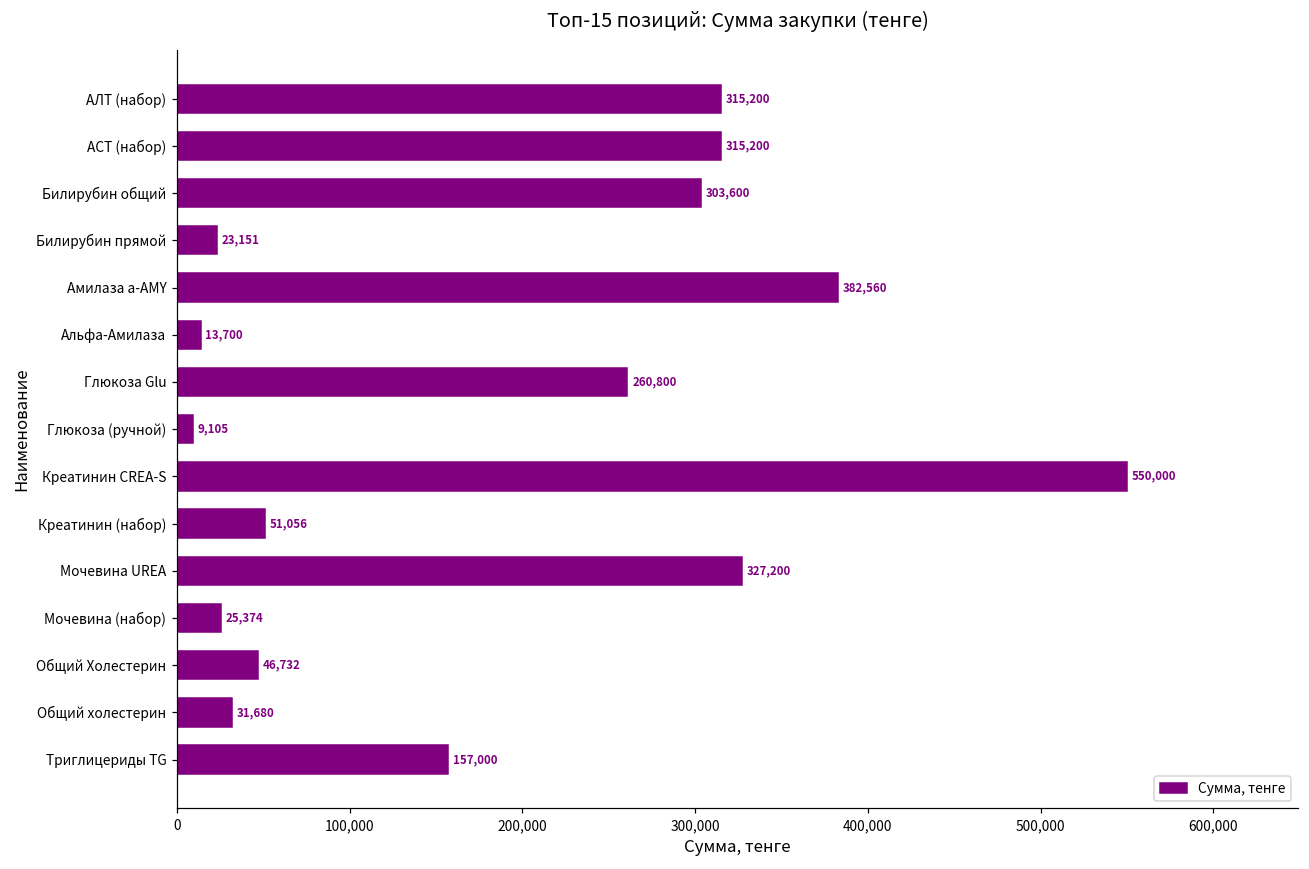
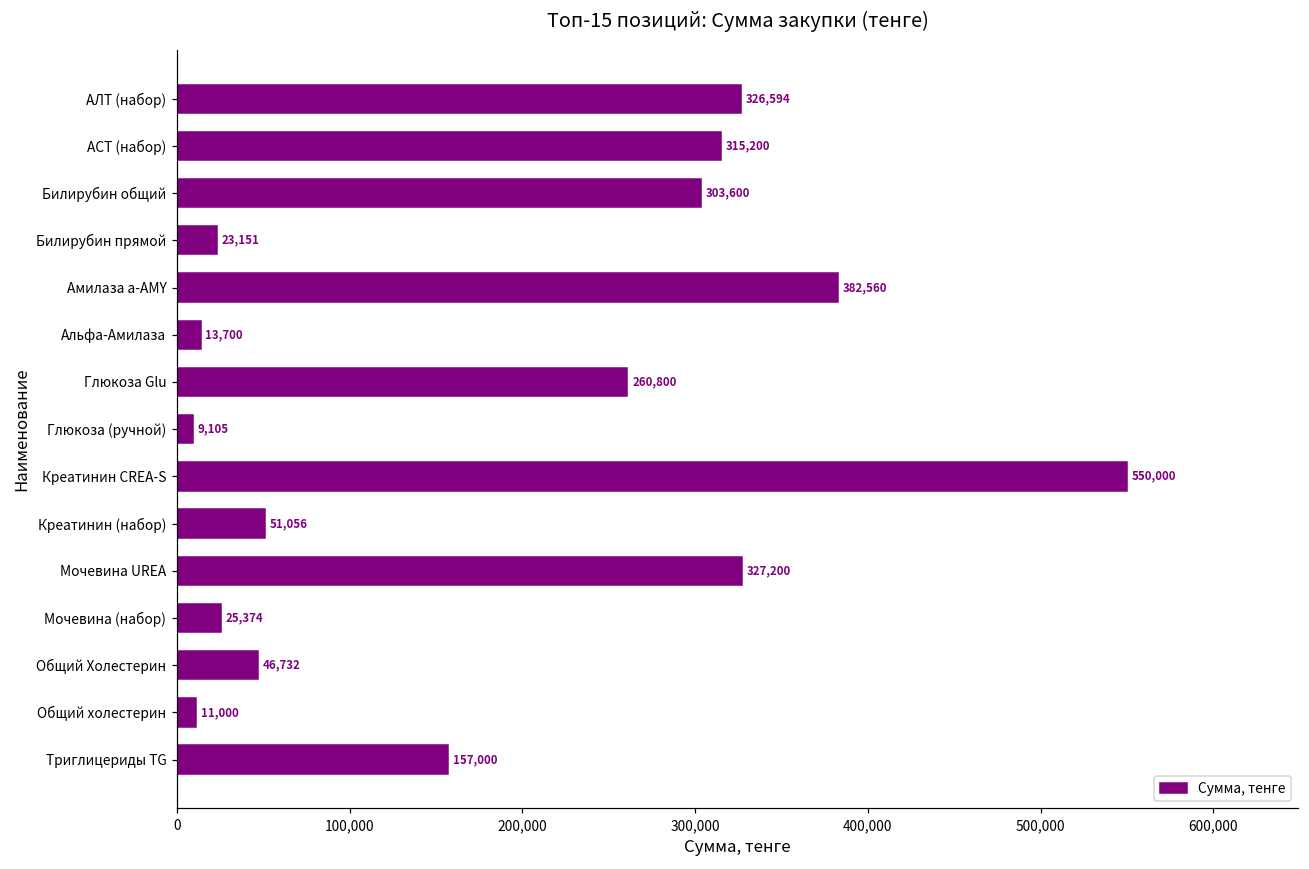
АЛТ (набор): 315,200 -> 326,594
Общий холестерин: 31,680 -> 11,000
